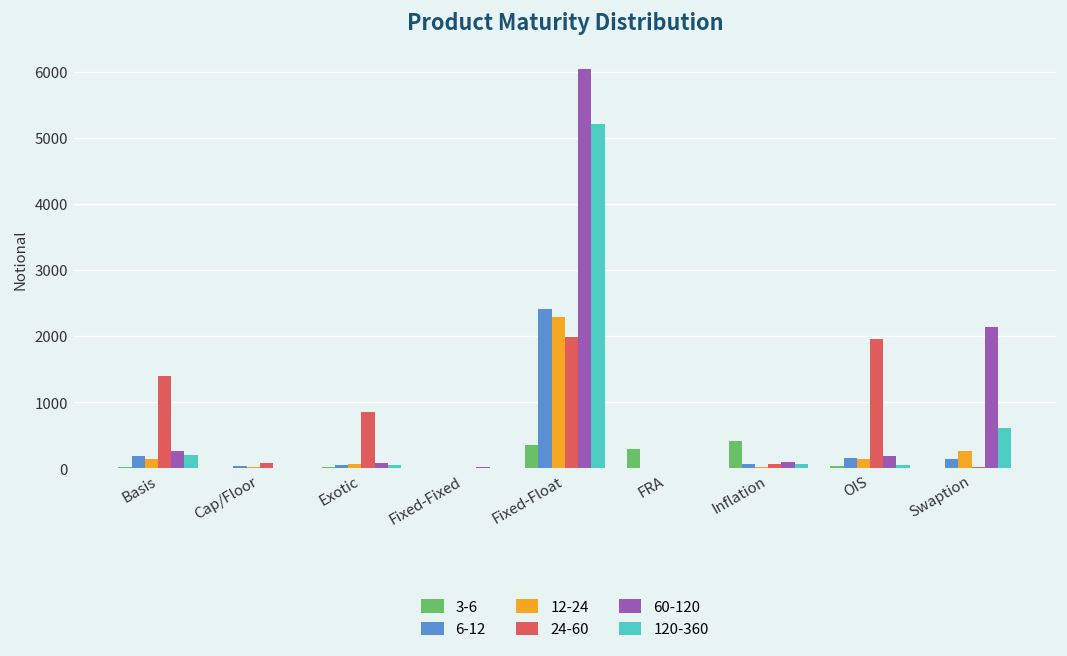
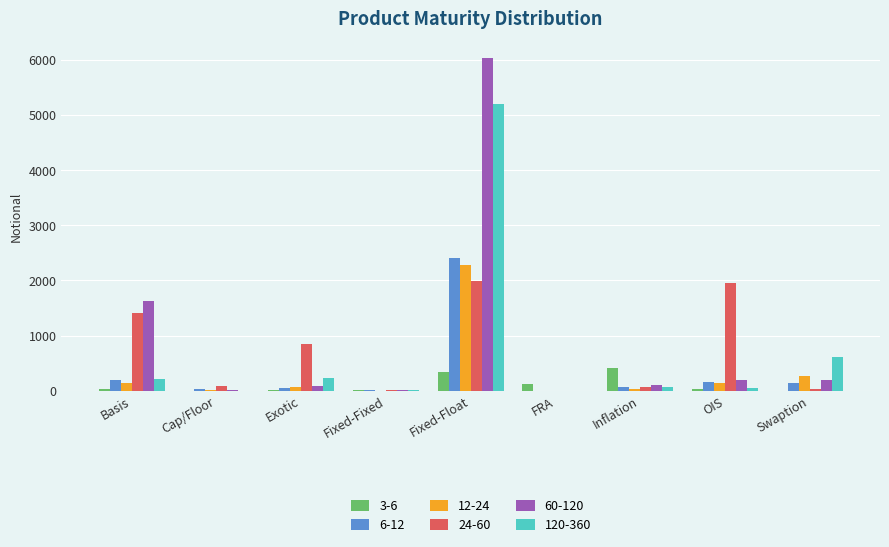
60-120, Basis: 300 -> 1600
120-360, Exotic: 0 -> 200
3-6, FRA: 300 -> 100
60-120, Swaption: 2100 -> 200
